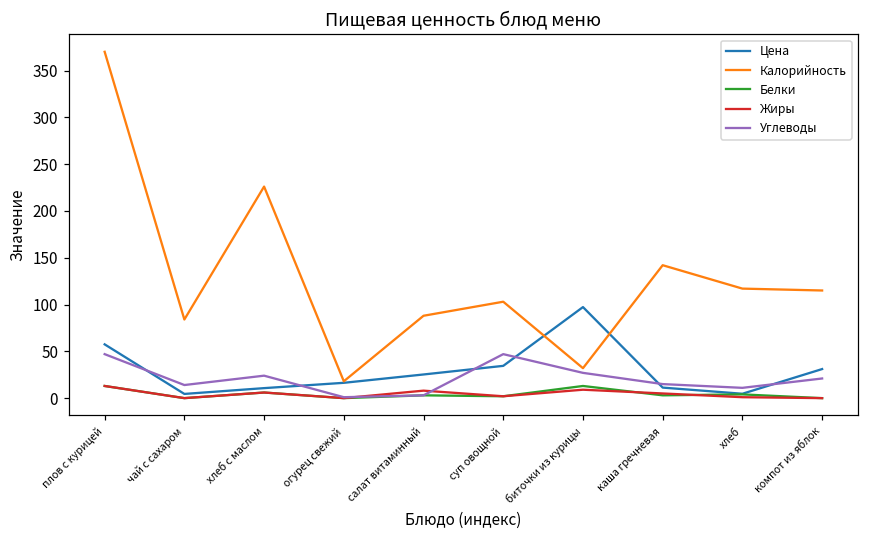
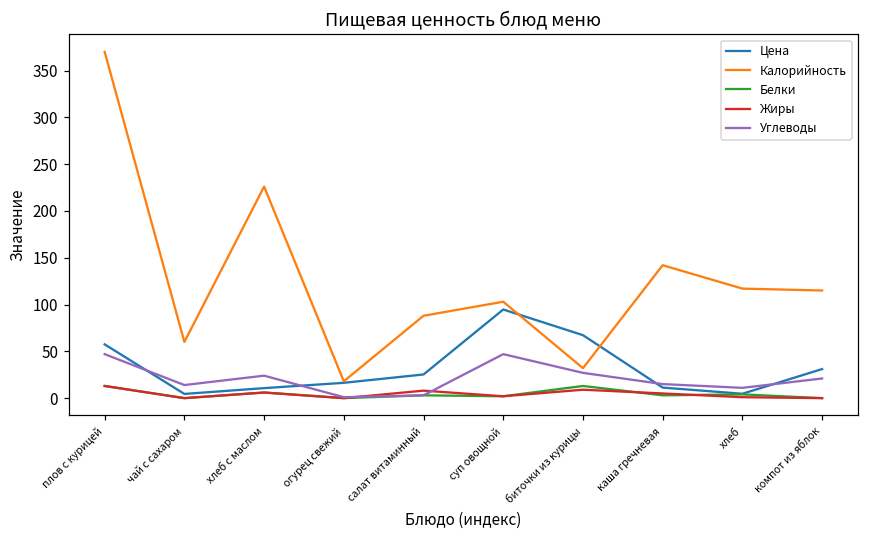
Калорийность, чай с сахаром: 80 -> 60
Цена, суп овощной: 30 -> 90
Цена, биточки из курицы: 100 -> 70
